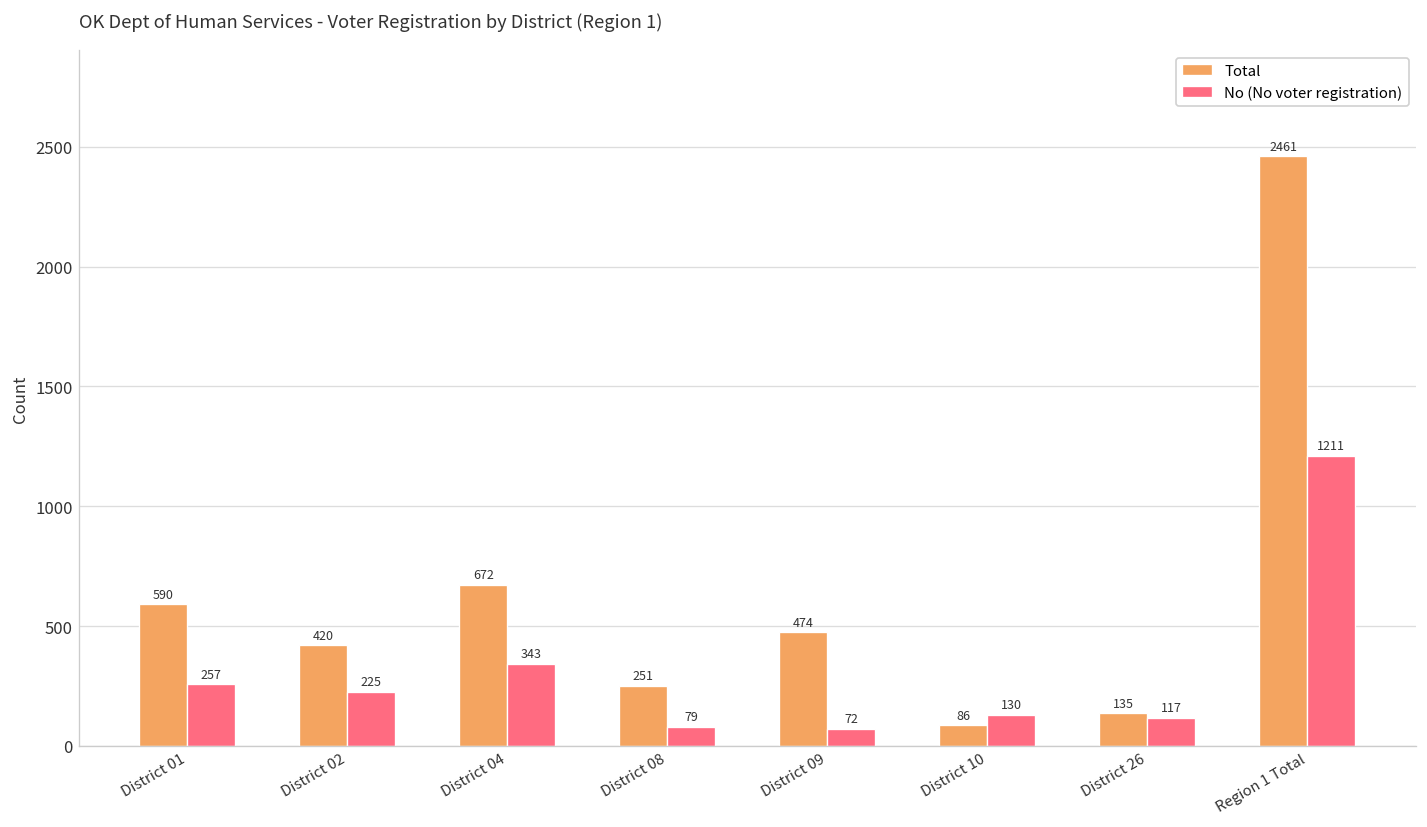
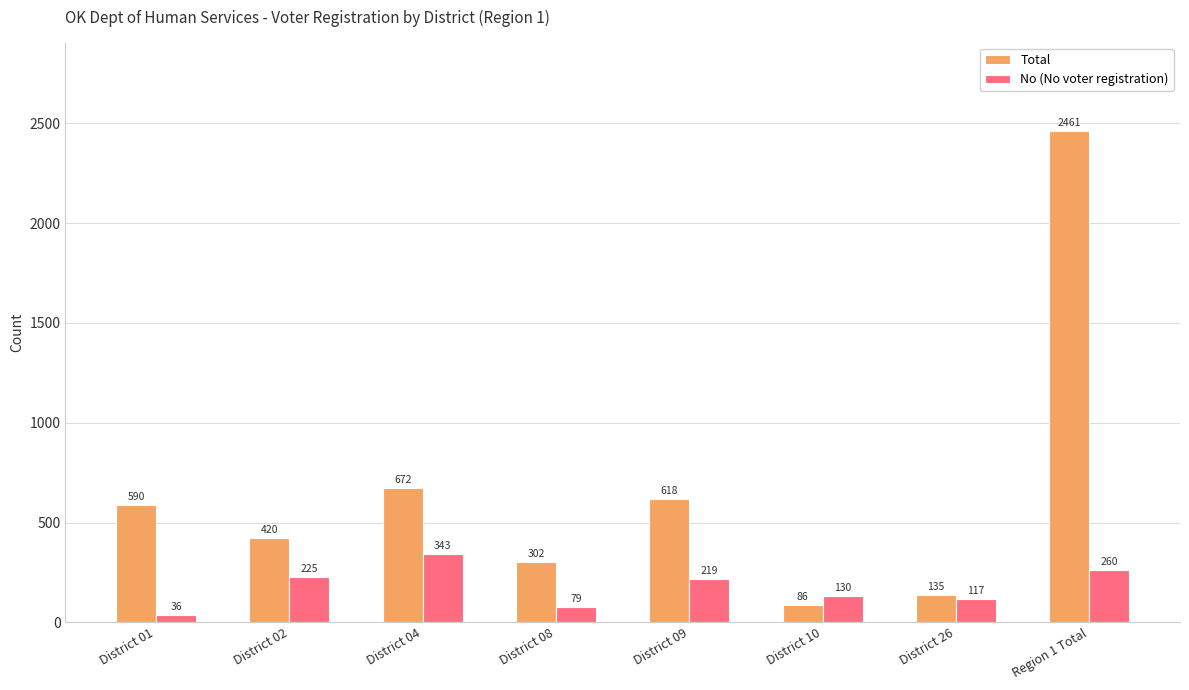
No (No voter registration), District 01: 257 -> 36
Total, District 08: 251 -> 302
Total, District 09: 474 -> 618
No (No voter registration), District 09: 72 -> 219
No (No voter registration), Region 1 Total: 1211 -> 260
